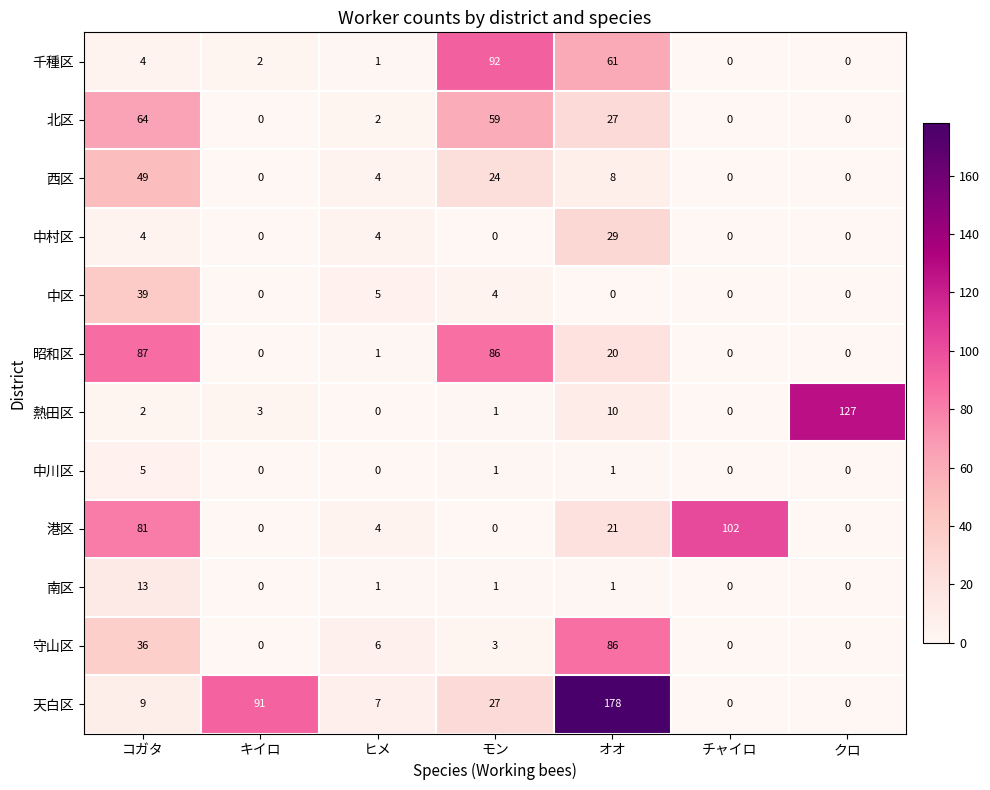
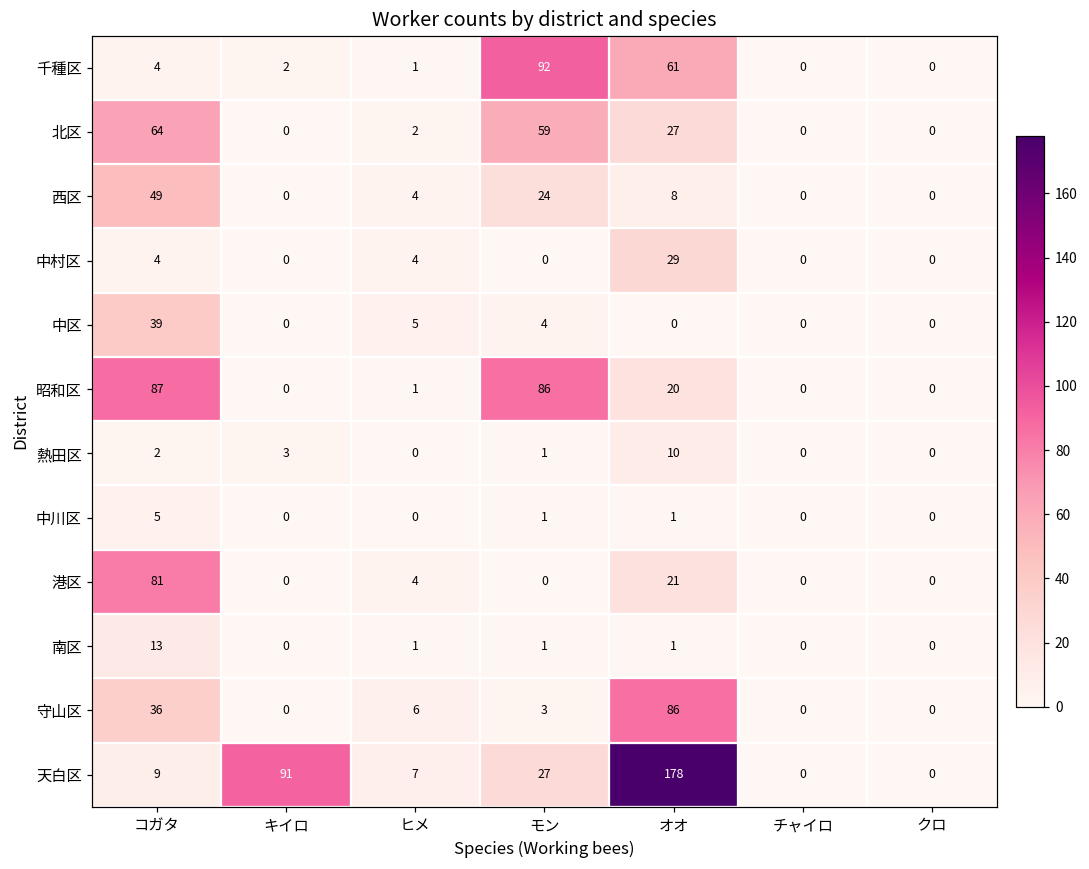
熱田区, クロ: 127 -> 0
港区, チャイロ: 102 -> 0
